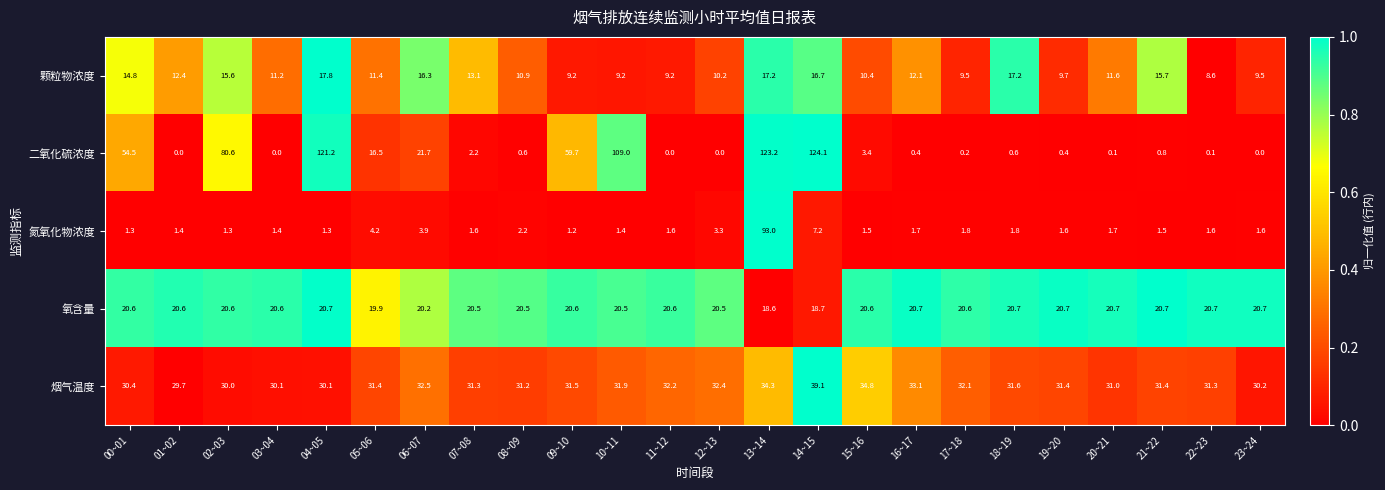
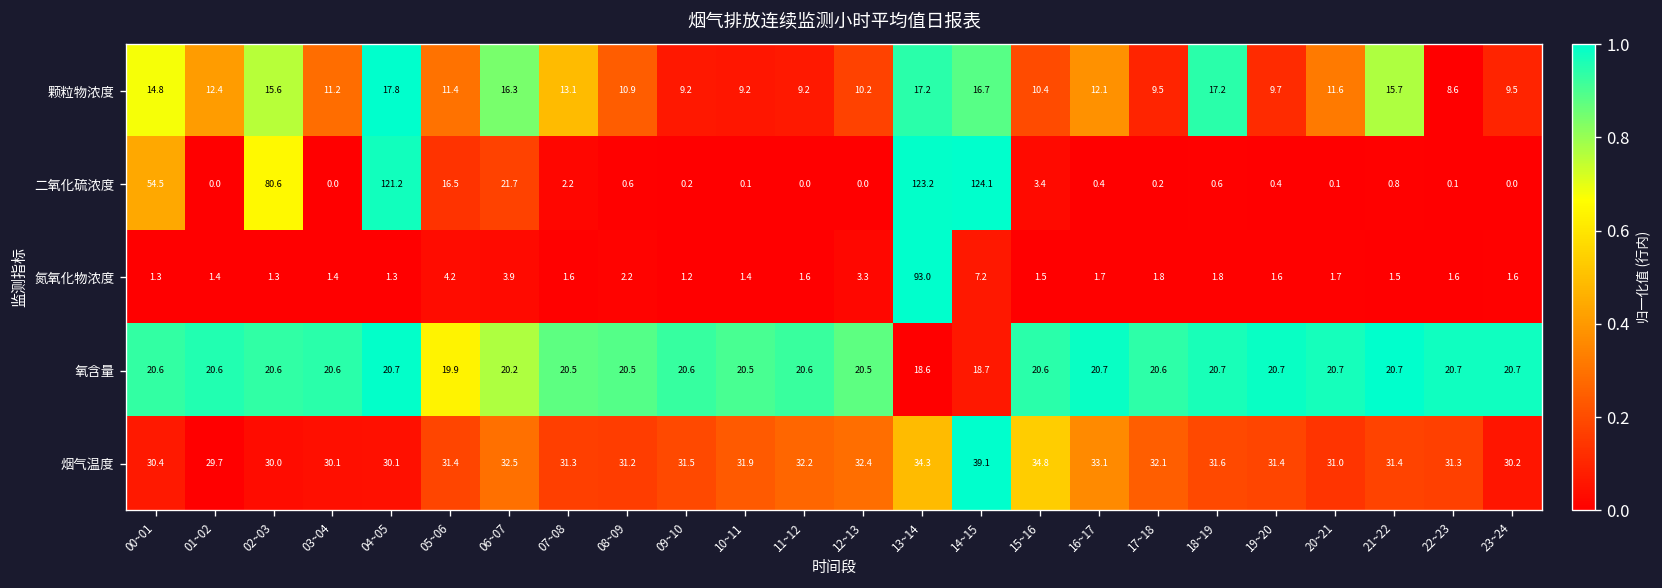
二氧化硫浓度, 09~10: 59.7 -> 0.2
二氧化硫浓度, 10~11: 109.0 -> 0.1
